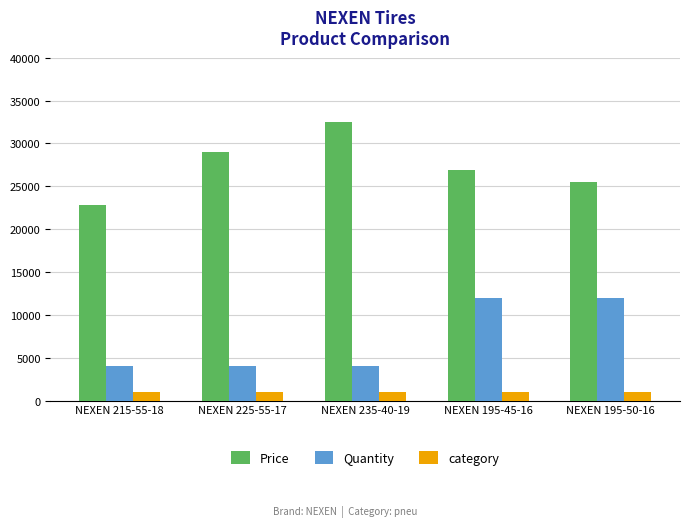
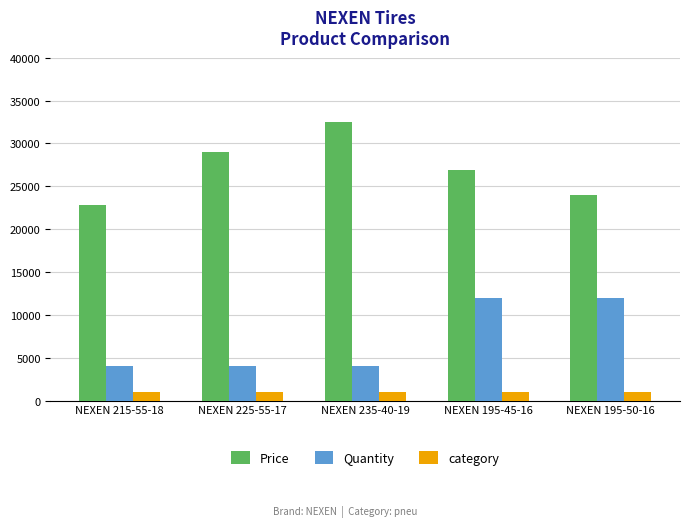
Price, NEXEN 195-50-16: 26000 -> 24000
